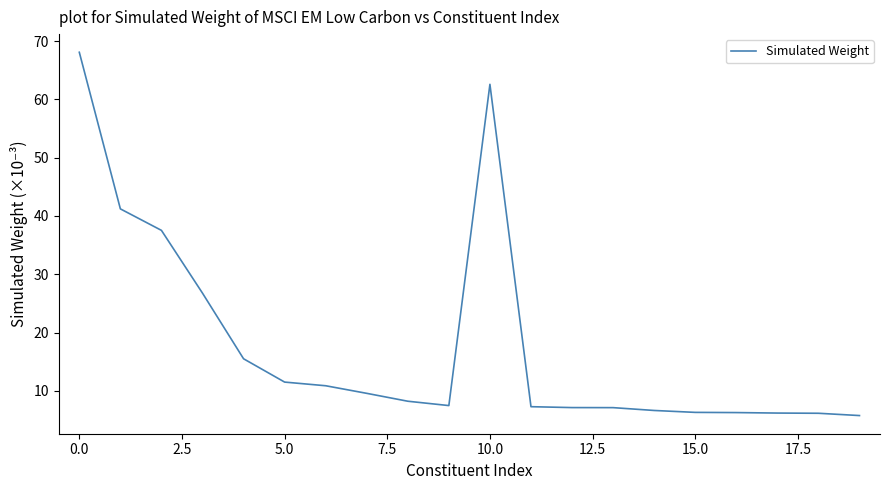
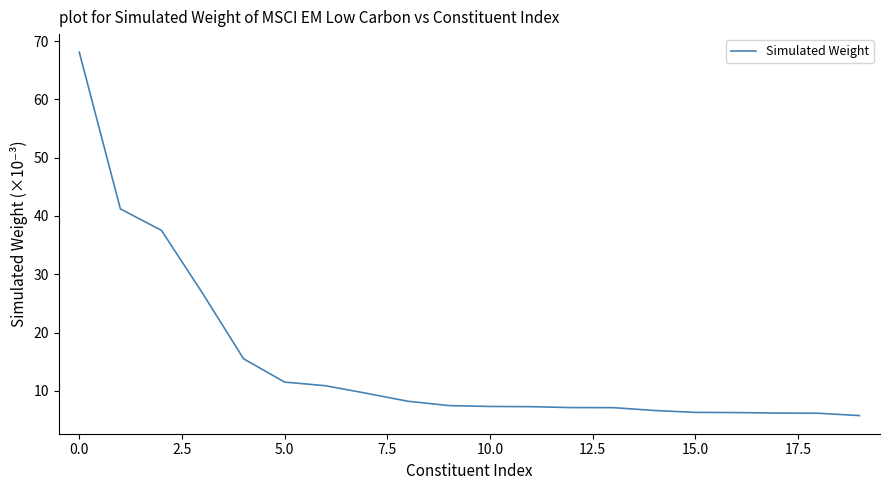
10.0: 63 -> 7
